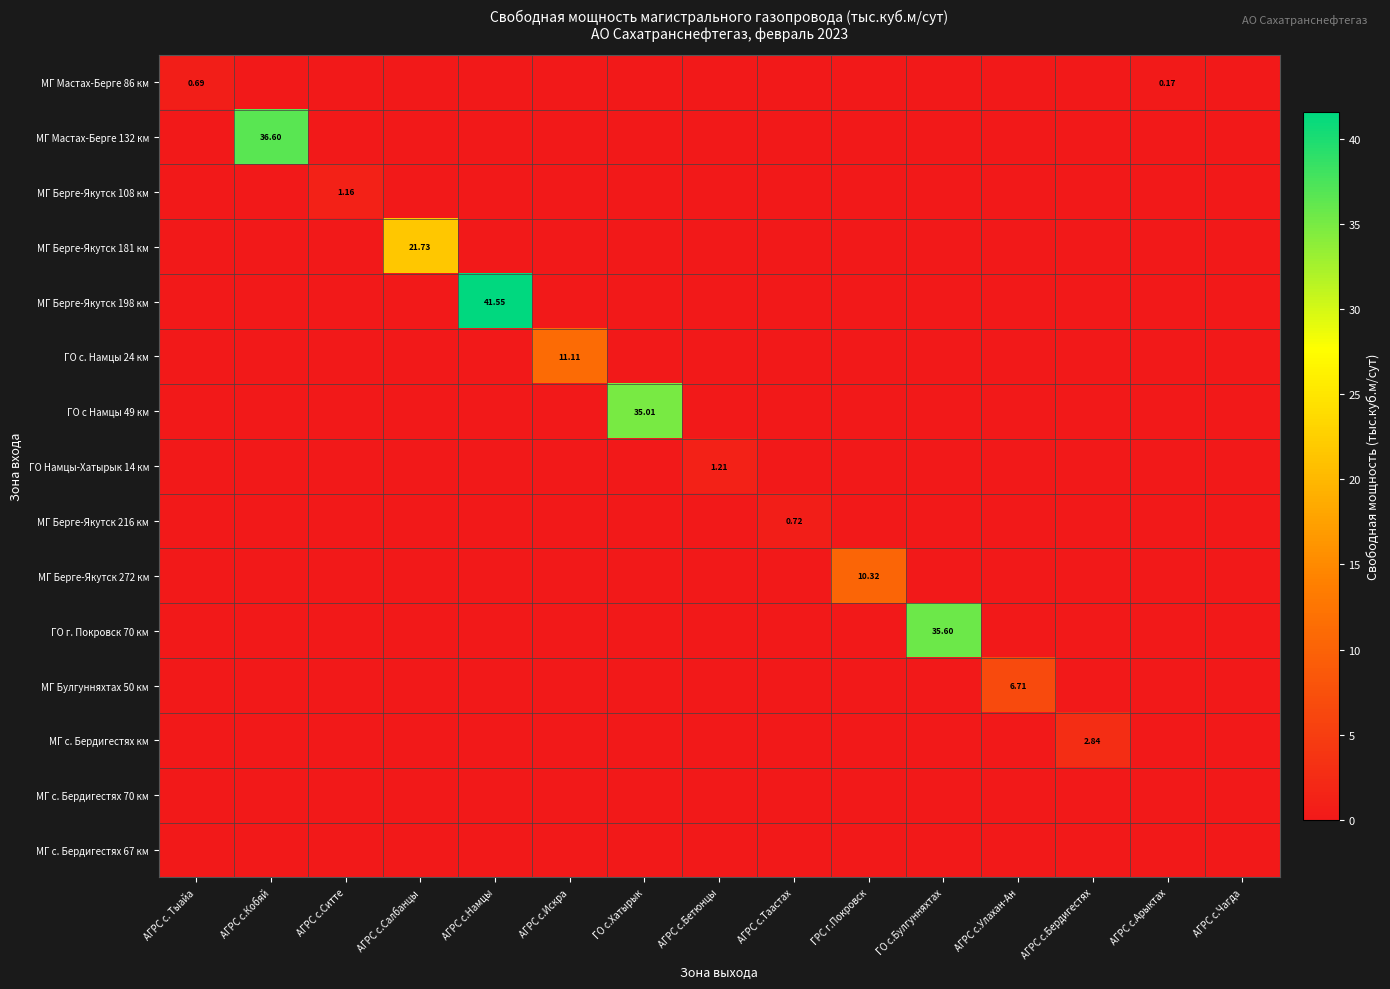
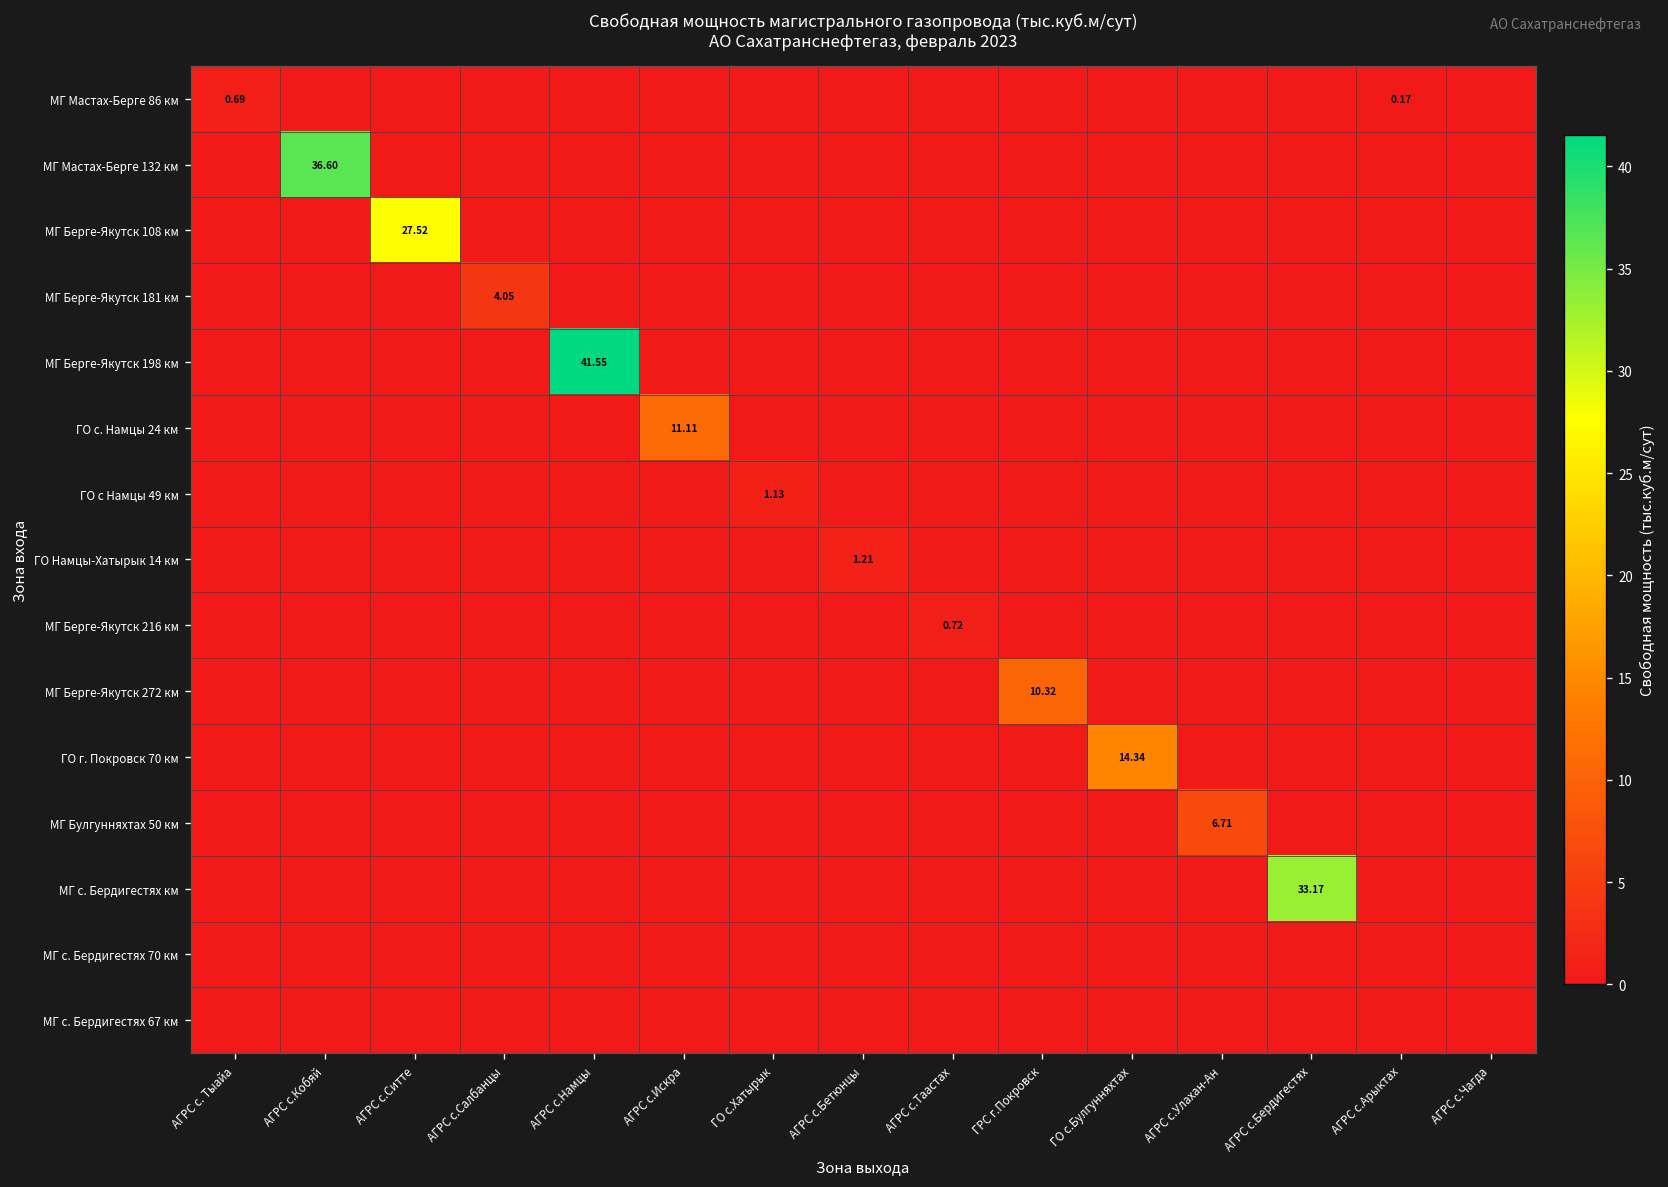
МГ Берге-Якутск 108 км, АГРС с.Ситте: 1.16 -> 27.52
МГ Берге-Якутск 181 км, АГРС с.Салбанцы: 21.73 -> 4.05
ГО с Намцы 49 км, ГО с.Хатырык: 35.01 -> 1.13
ГО г. Покровск 70 км, ГО с.Булгунняхтах: 35.60 -> 14.34
МГ с. Бердигестях км, АГРС с.Бердигестях: 2.84 -> 33.17
